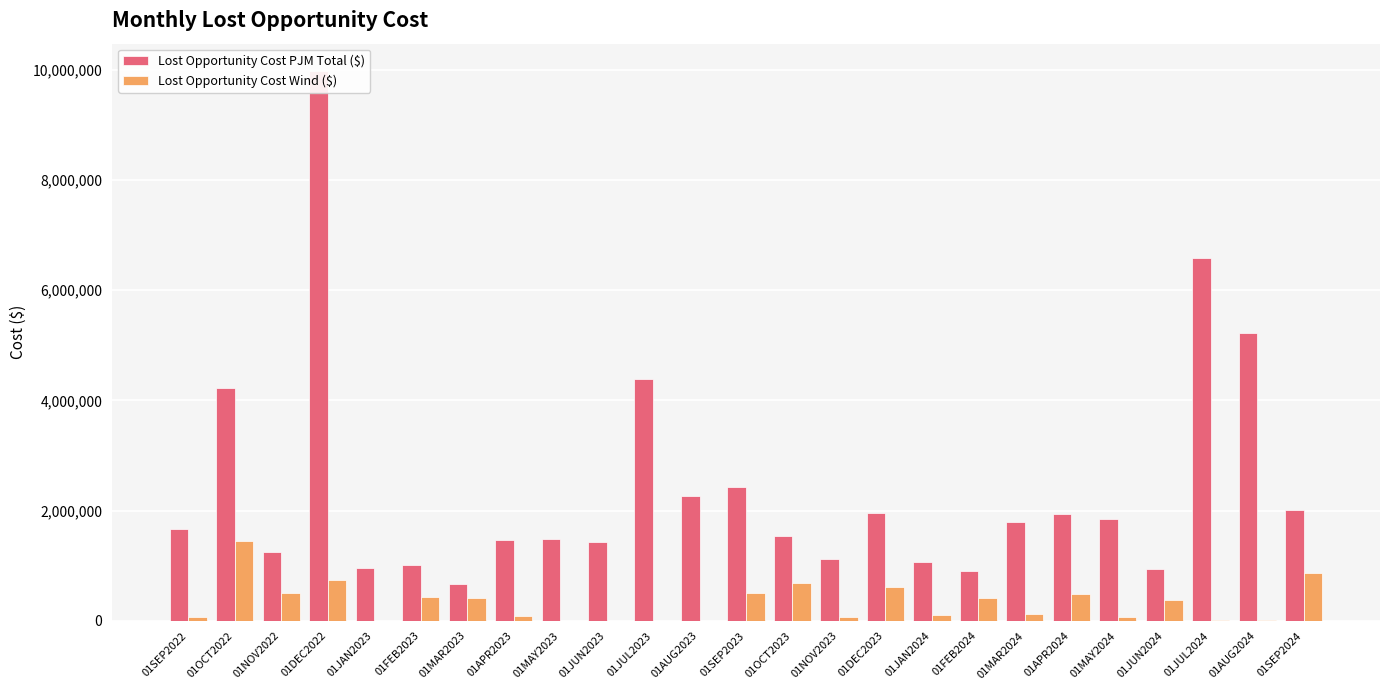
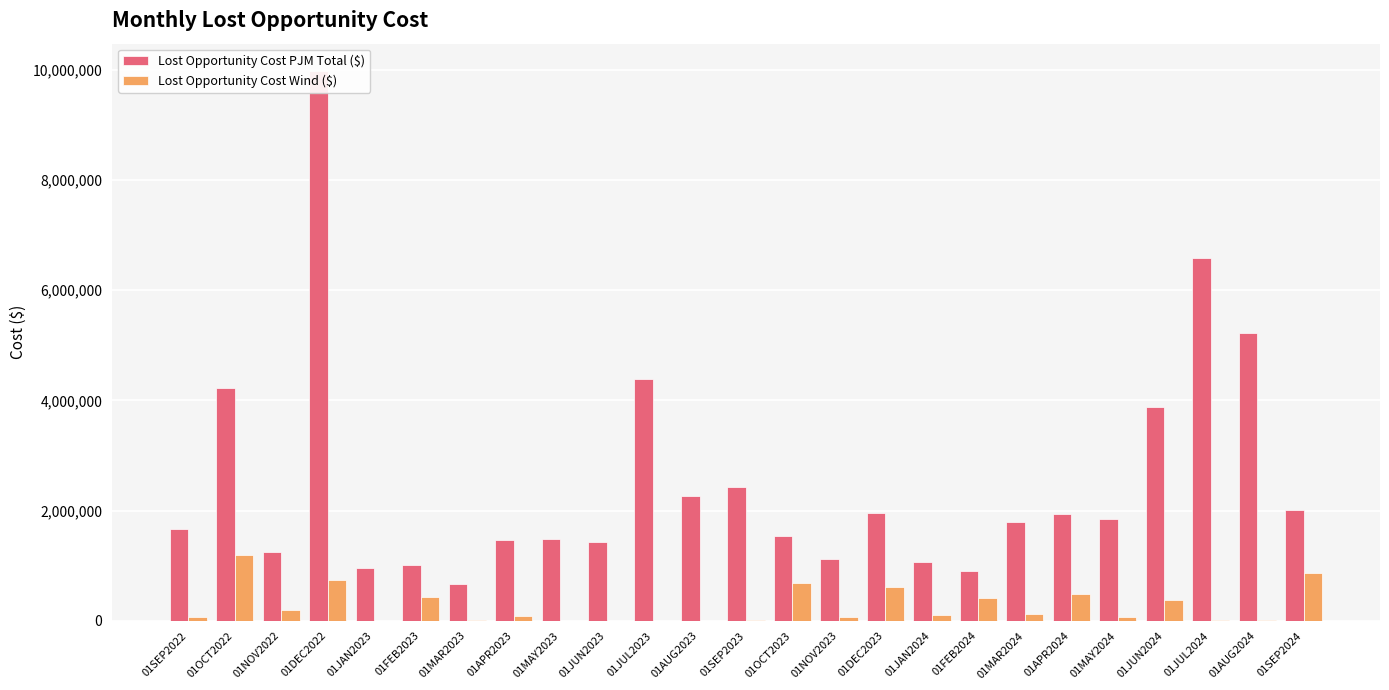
Lost Opportunity Cost Wind ($), 01OCT2022: 1,500,000 -> 1,200,000
Lost Opportunity Cost Wind ($), 01NOV2022: 500,000 -> 200,000
Lost Opportunity Cost Wind ($), 01MAR2023: 400,000 -> 0
Lost Opportunity Cost Wind ($), 01SEP2023: 500,000 -> 0
Lost Opportunity Cost PJM Total ($), 01JUN2024: 900,000 -> 3,900,000
